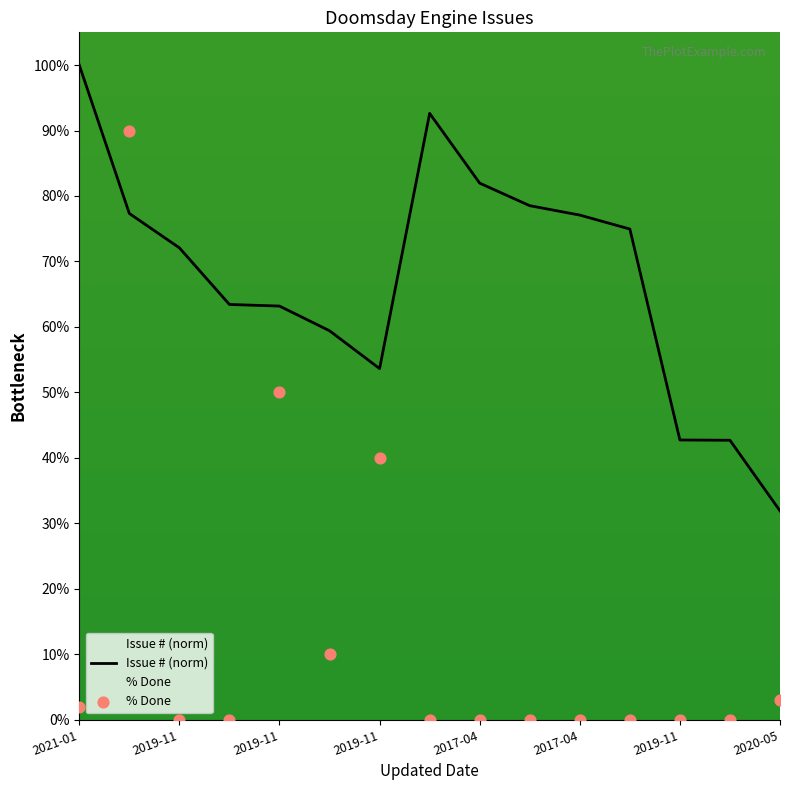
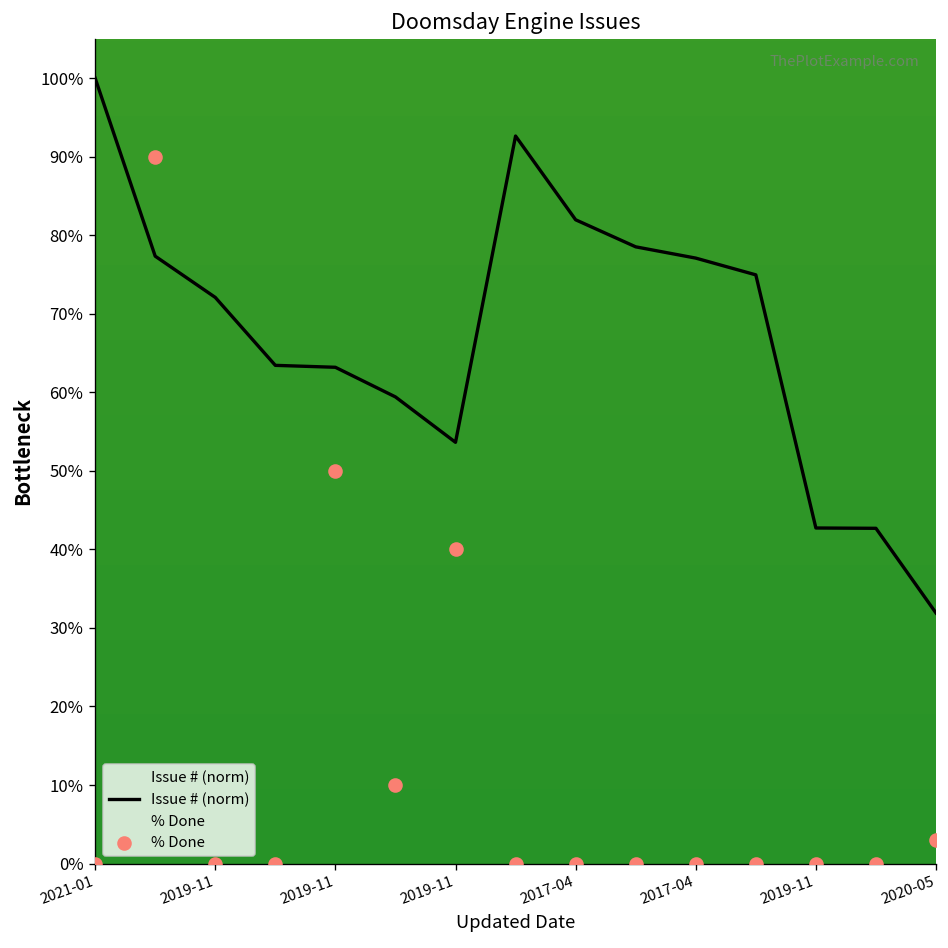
% Done, 2021-01: 2% -> 0%
